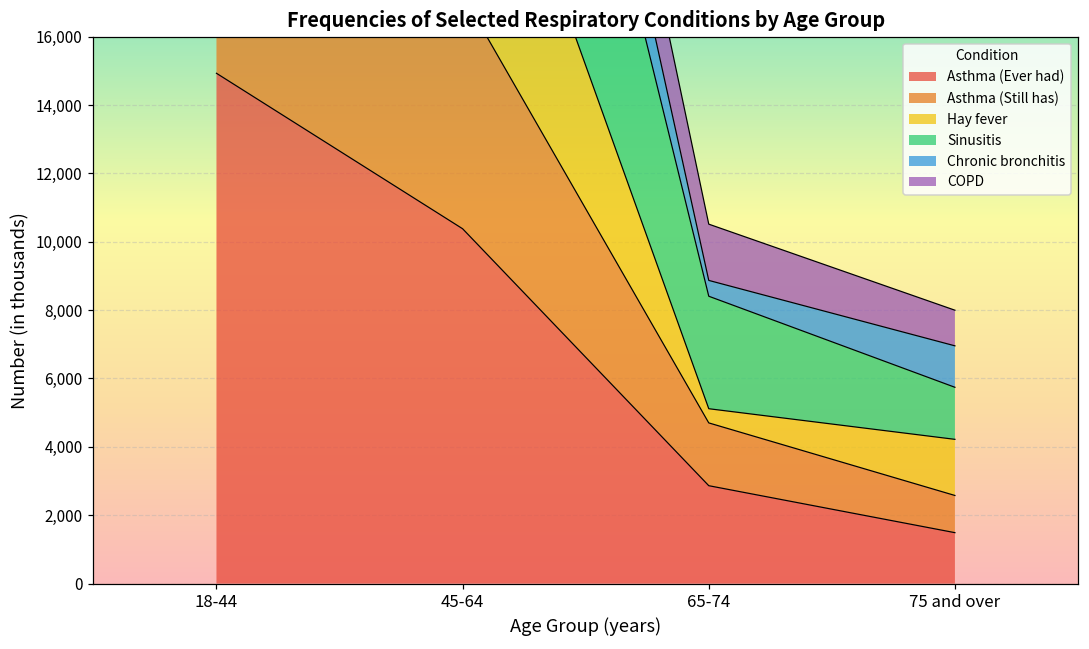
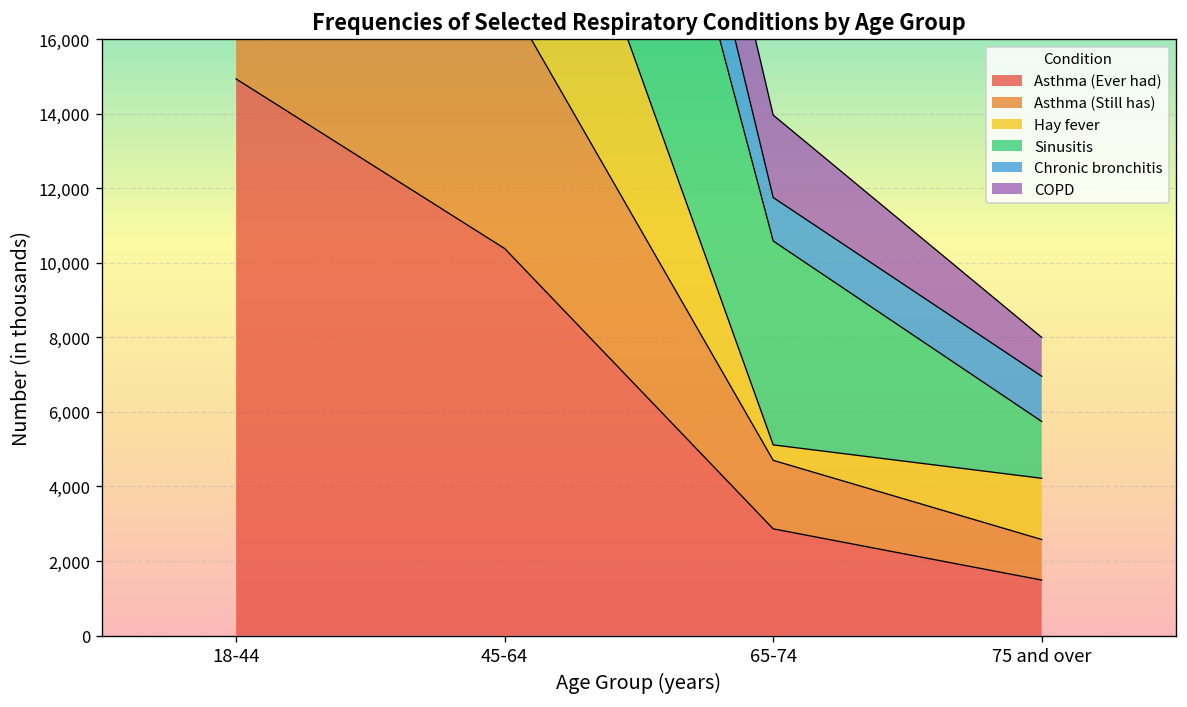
Sinusitis, 65-74: 3,300 -> 5,500
Chronic bronchitis, 65-74: 500 -> 1,200
COPD, 65-74: 1,600 -> 2,200
